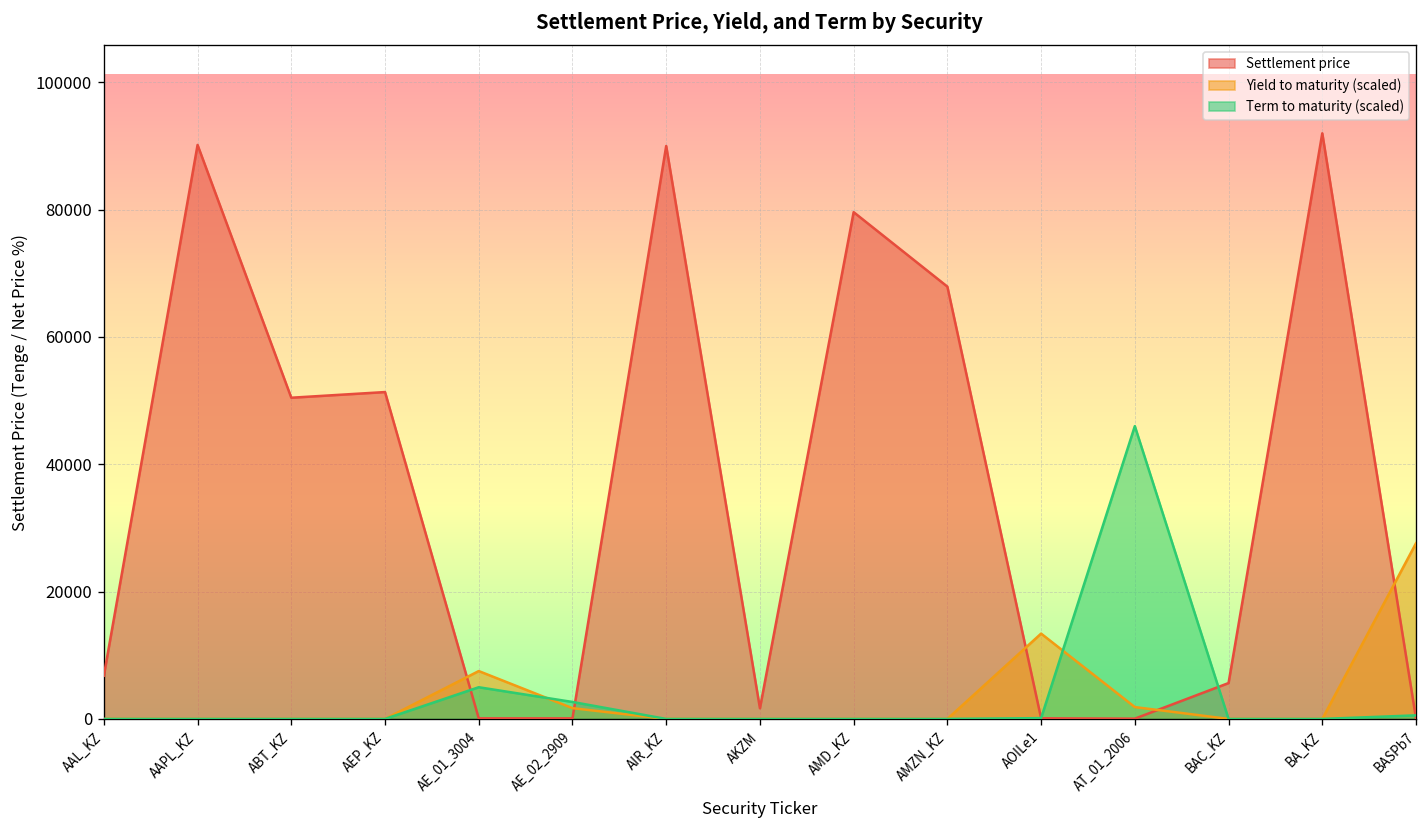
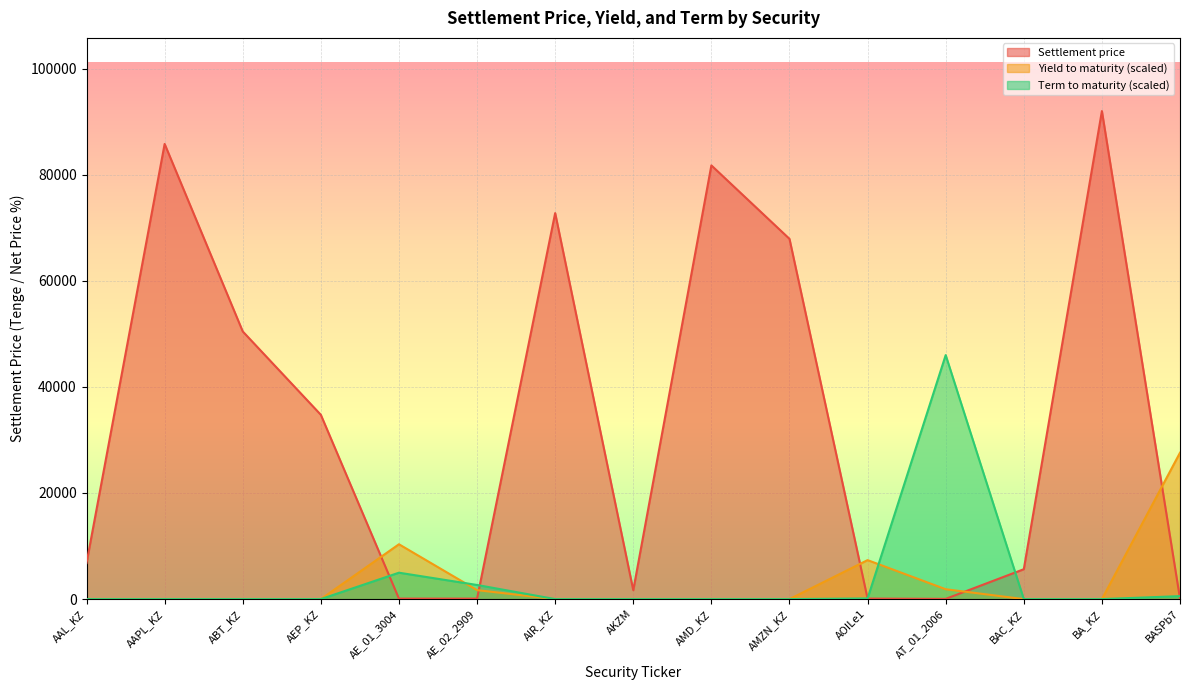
Settlement price, AAPL_KZ: 90000 -> 86000
Settlement price, AEP_KZ: 51000 -> 35000
Yield to maturity (scaled), AE_01_3004: 8000 -> 10000
Settlement price, AIR_KZ: 90000 -> 73000
Settlement price, AMD_KZ: 80000 -> 82000
Yield to maturity (scaled), AOILe1: 13000 -> 7000
